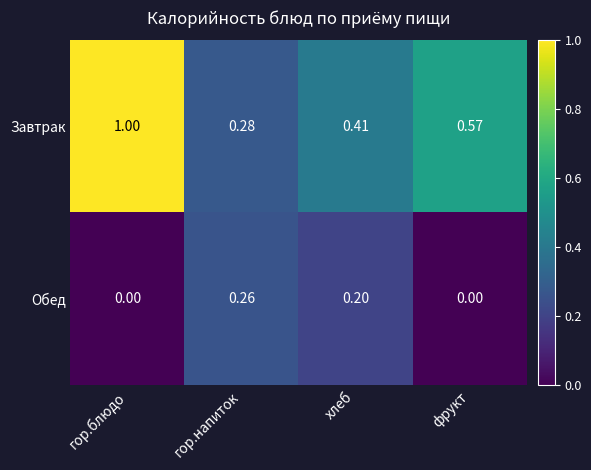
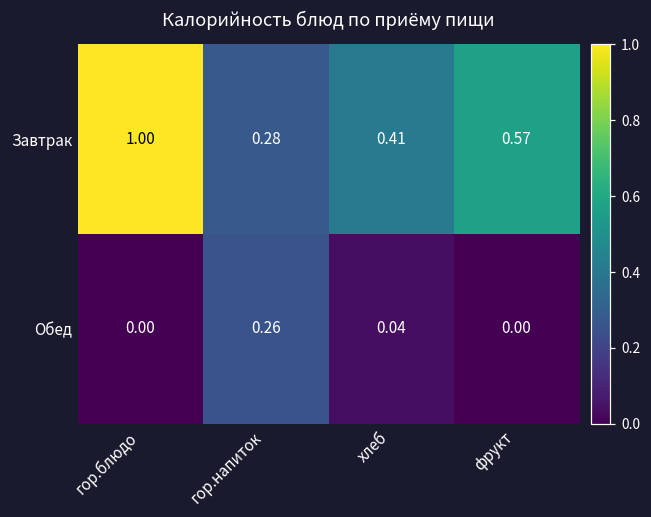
Обед, хлеб: 0.20 -> 0.04
